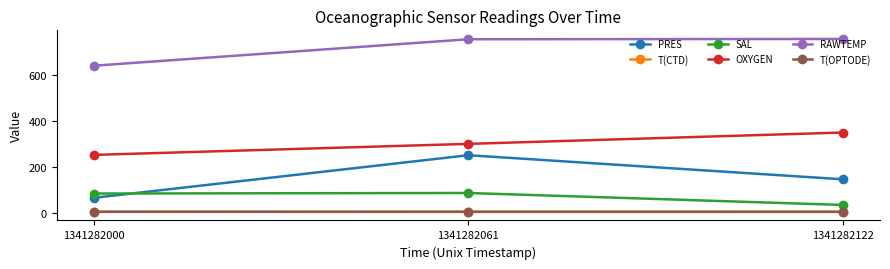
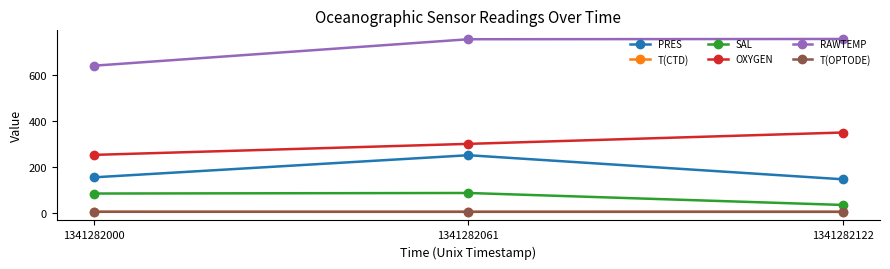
PRES, 1341282000: 70 -> 160
